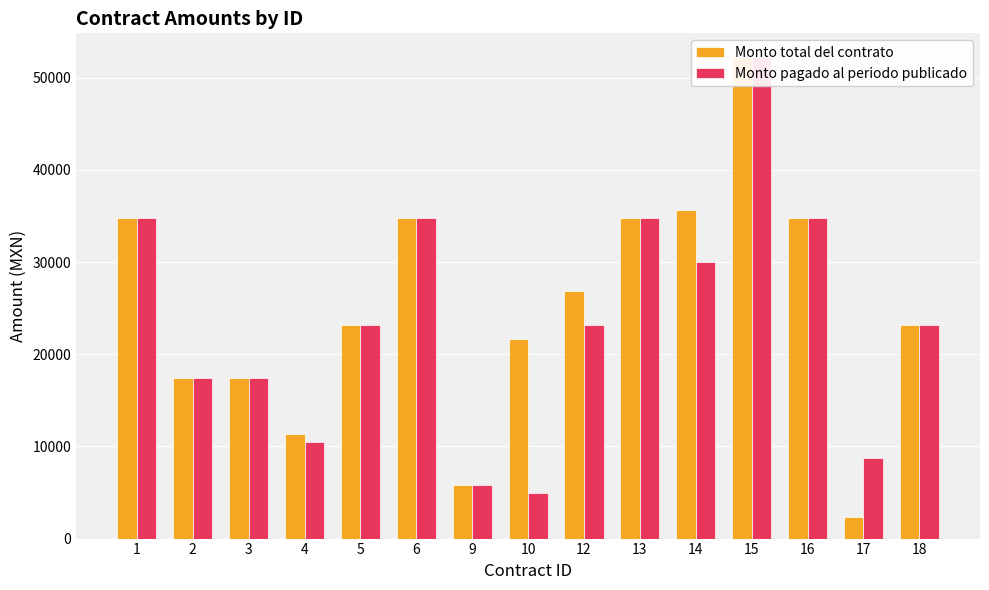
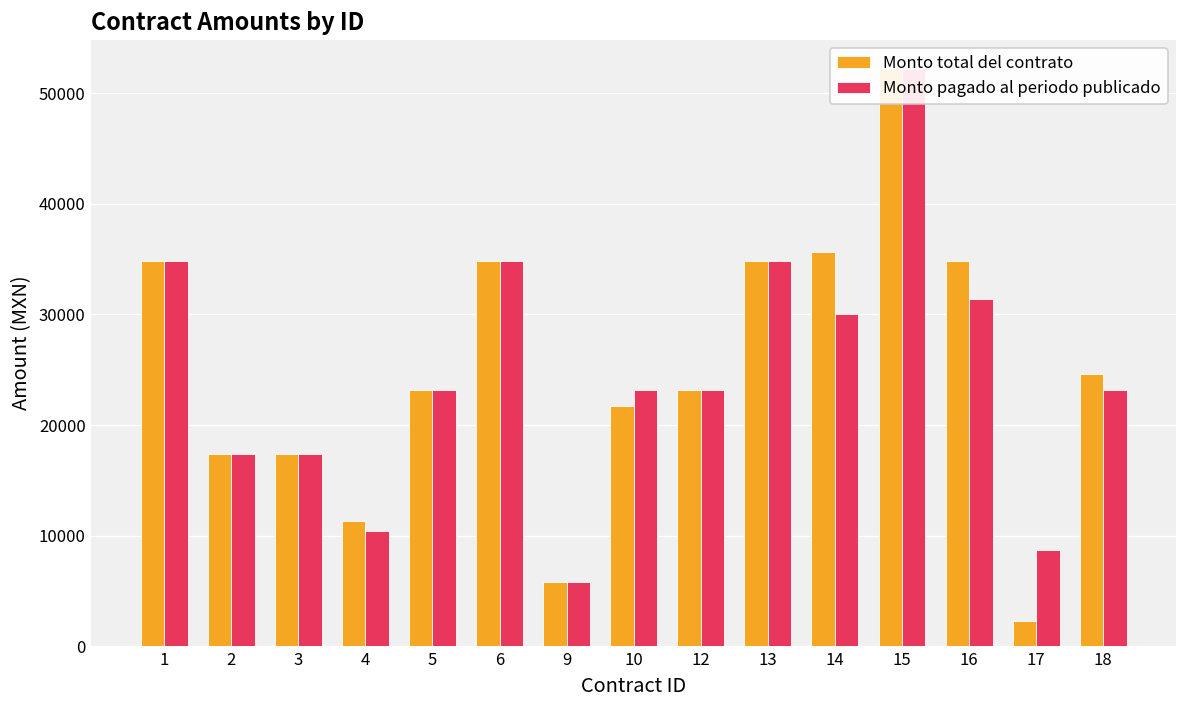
Monto pagado al periodo publicado, 10: 5000 -> 23000
Monto total del contrato, 12: 27000 -> 23000
Monto pagado al periodo publicado, 16: 35000 -> 31000
Monto total del contrato, 18: 23000 -> 25000
